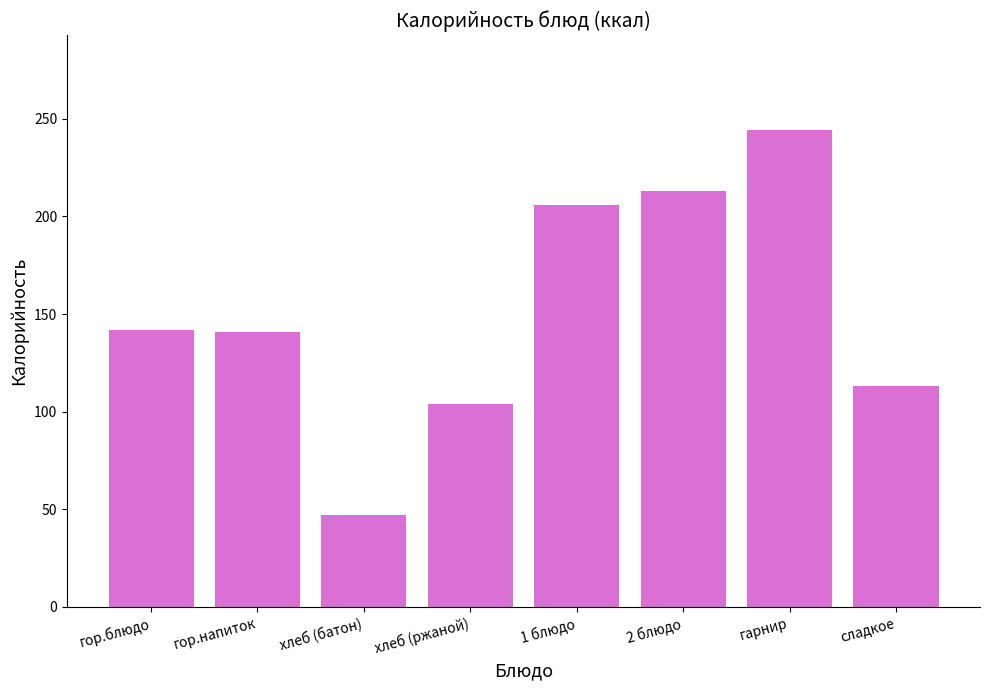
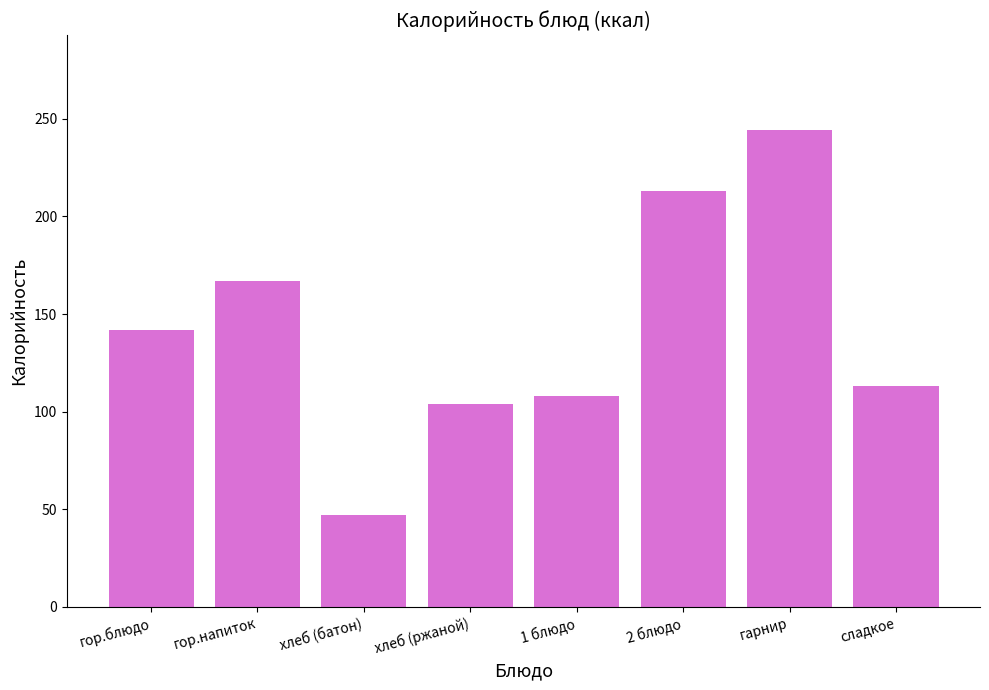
гор.напиток: 141 -> 167
1 блюдо: 206 -> 108
